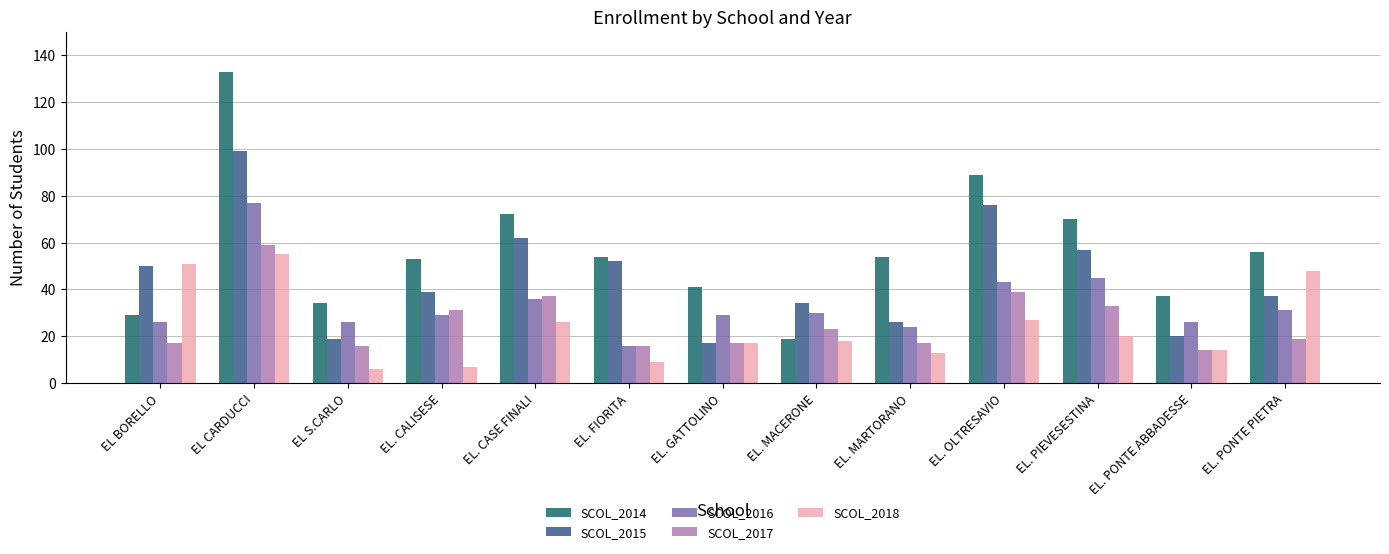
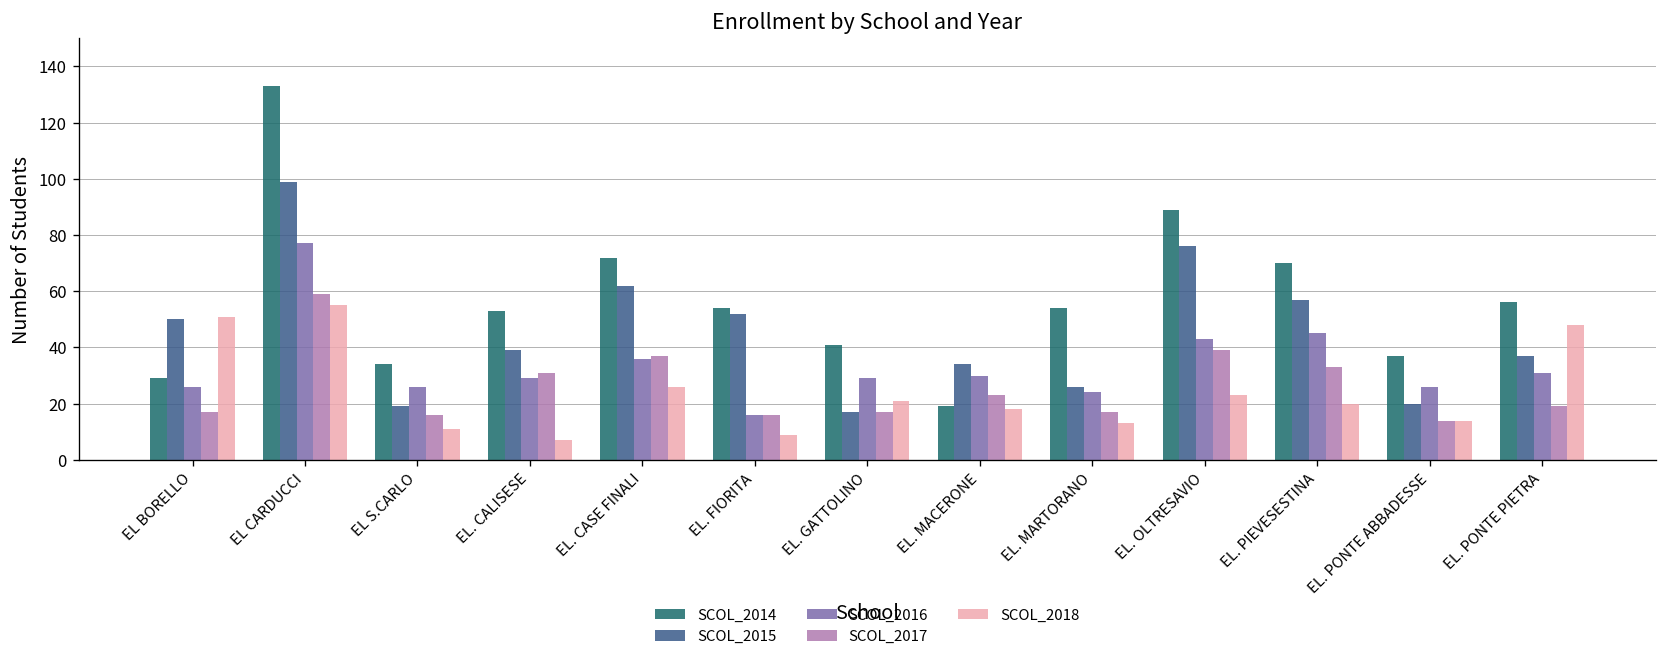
SCOL_2018, EL S.CARLO: 6 -> 11
SCOL_2018, EL. GATTOLINO: 17 -> 21
SCOL_2018, EL. OLTRESAVIO: 27 -> 23
